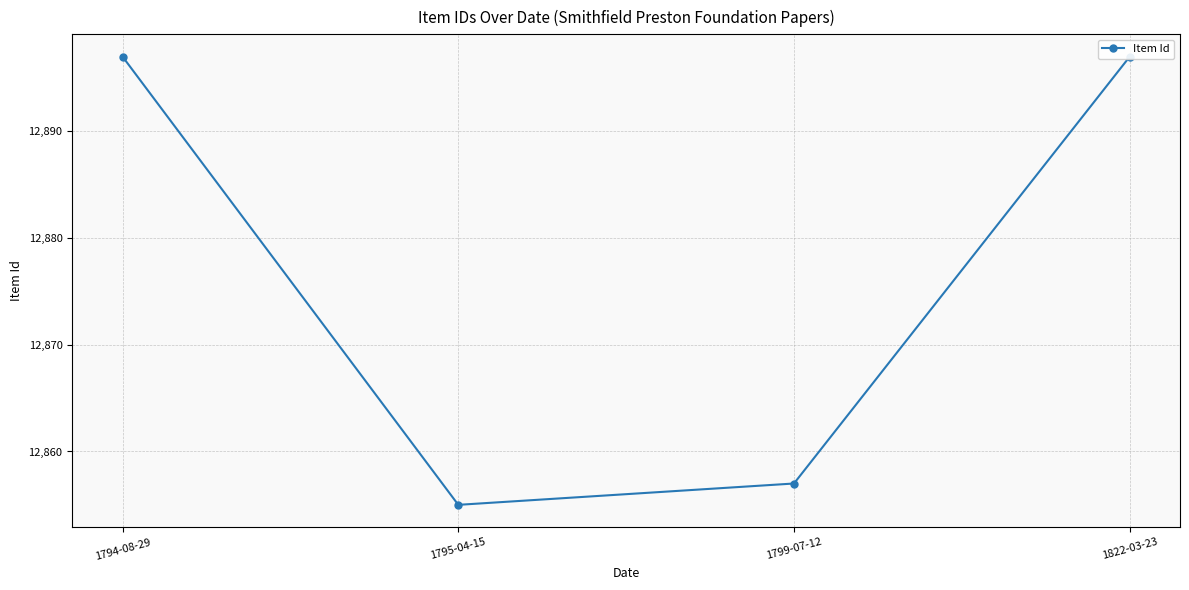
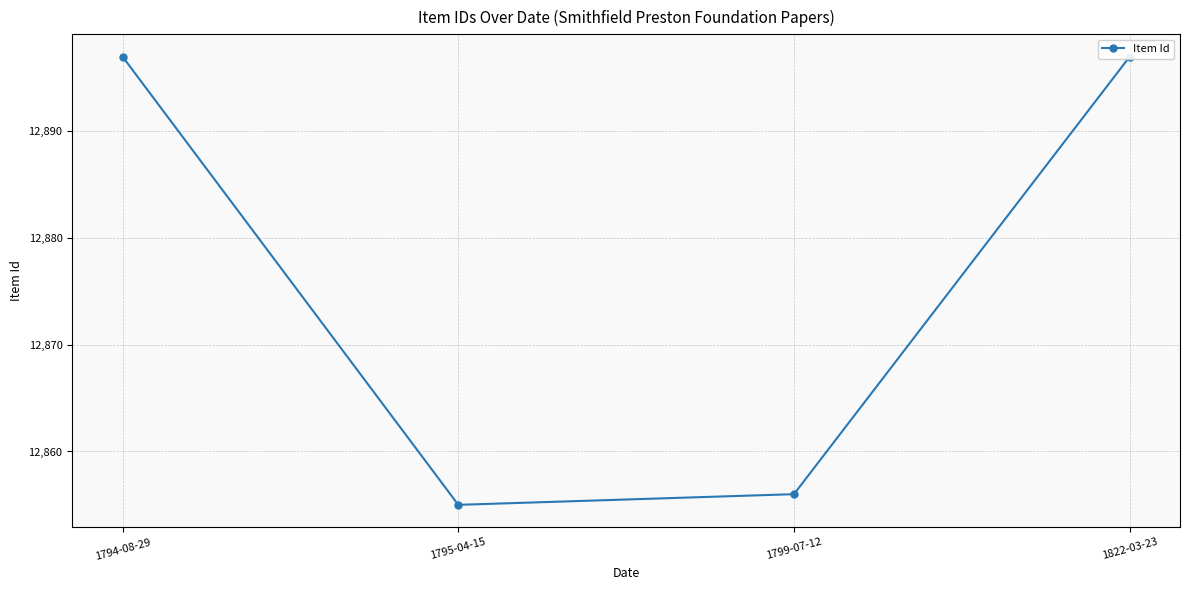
1799-07-12: 12,857 -> 12,856
